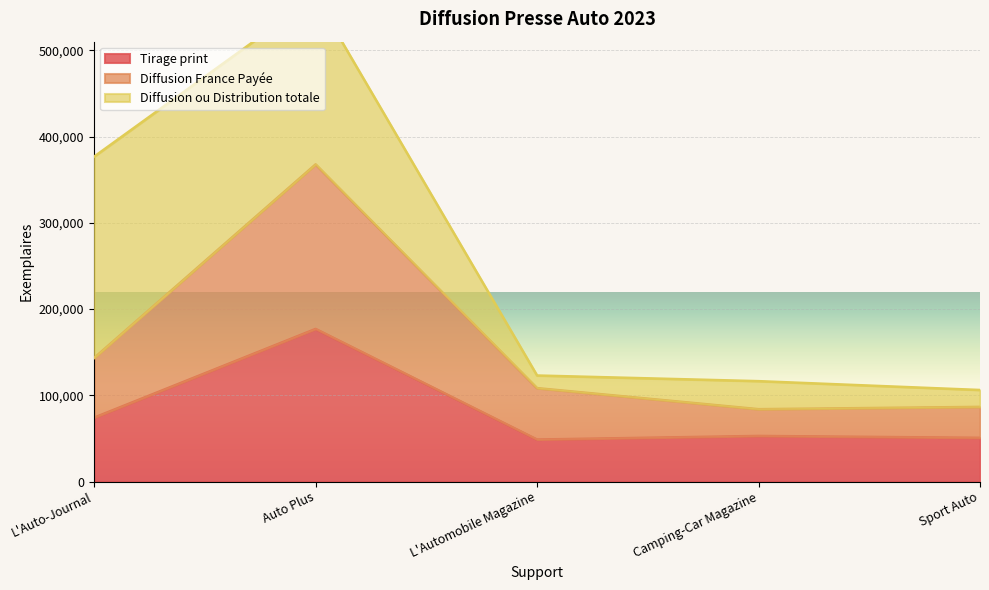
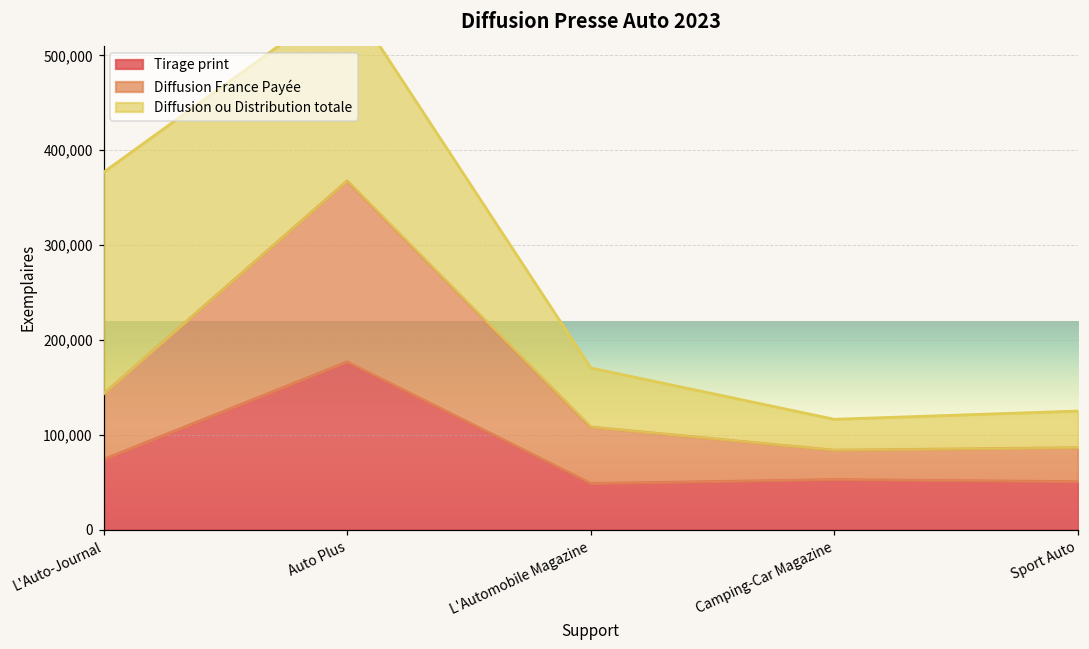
Diffusion ou Distribution totale, L'Automobile Magazine: 10,000 -> 60,000
Diffusion ou Distribution totale, Sport Auto: 20,000 -> 40,000
